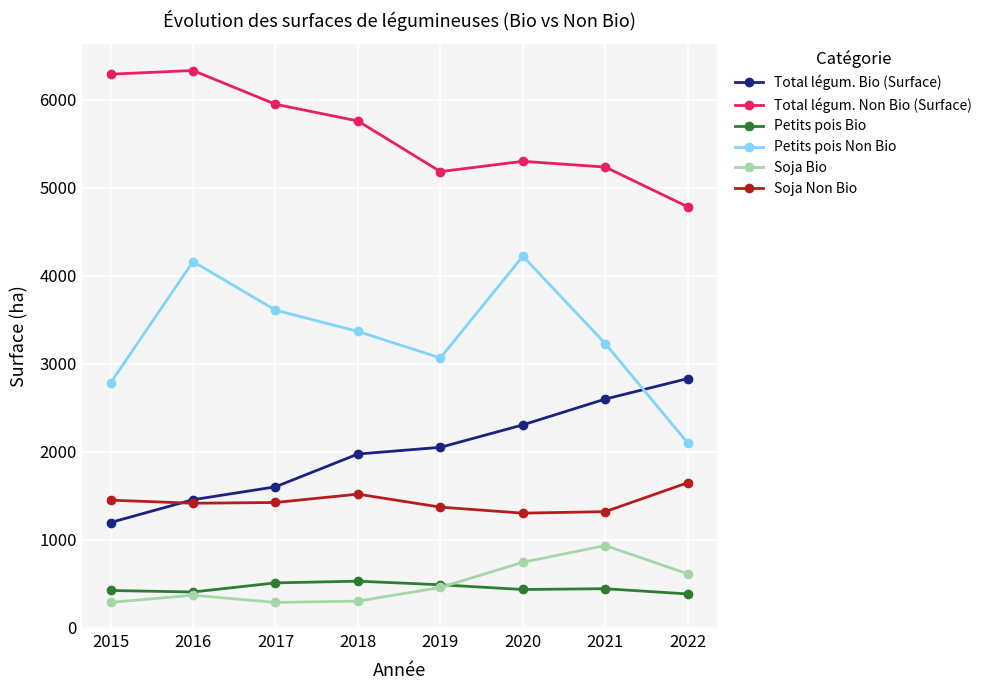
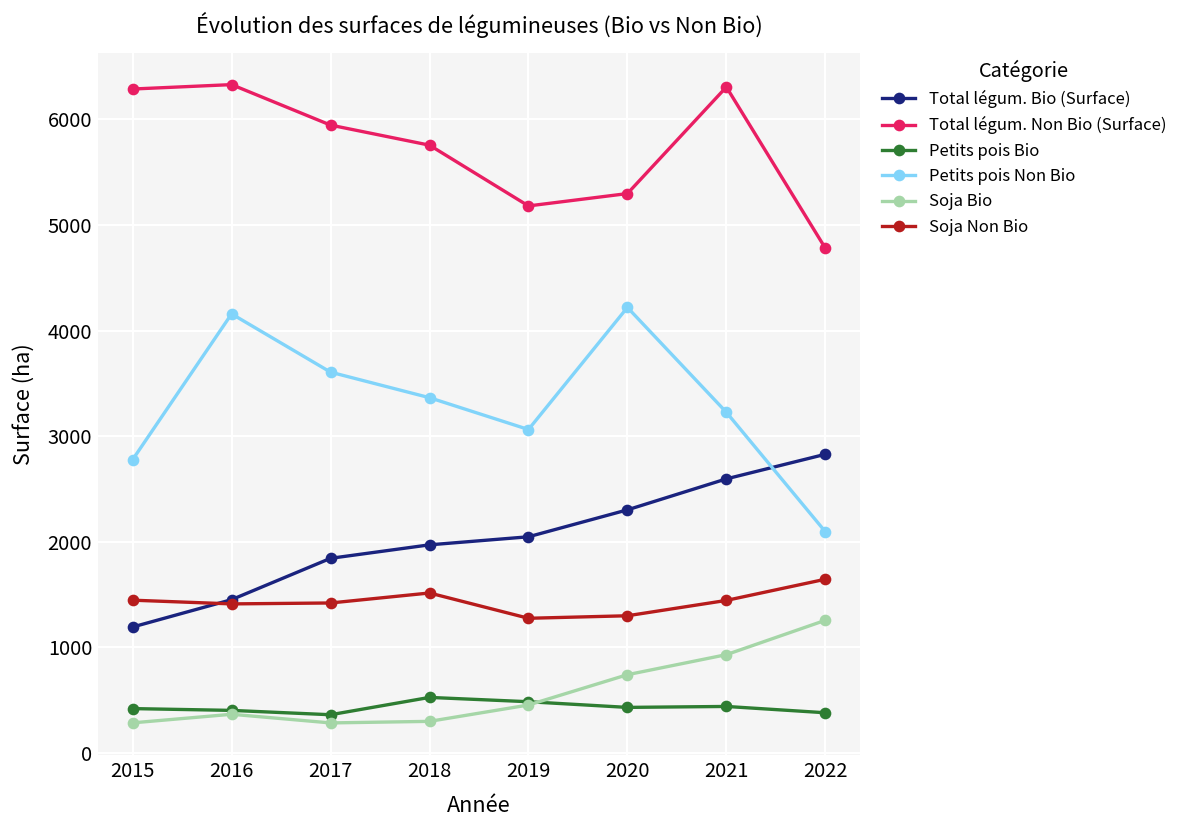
Total légum. Bio (Surface), 2017: 1600 -> 1800
Petits pois Bio, 2017: 500 -> 400
Soja Non Bio, 2019: 1400 -> 1300
Total légum. Non Bio (Surface), 2021: 5200 -> 6300
Soja Non Bio, 2021: 1300 -> 1400
Soja Bio, 2022: 600 -> 1300
